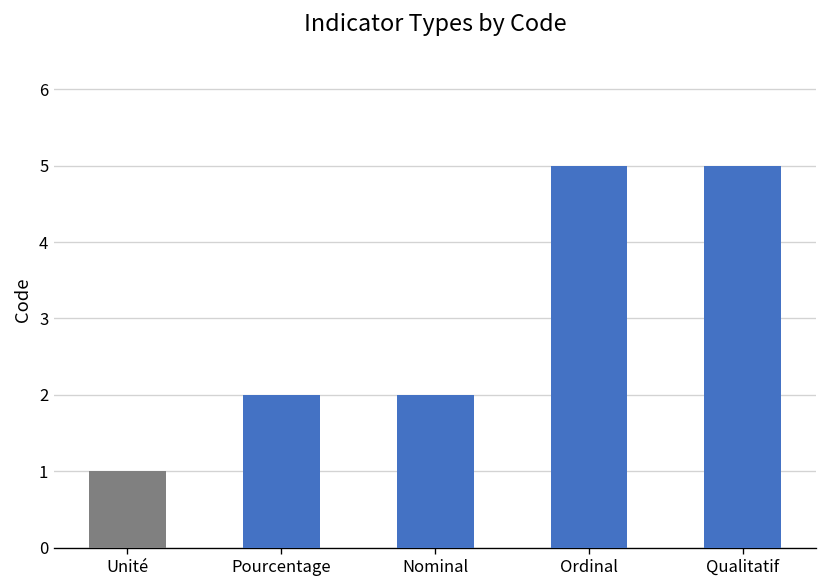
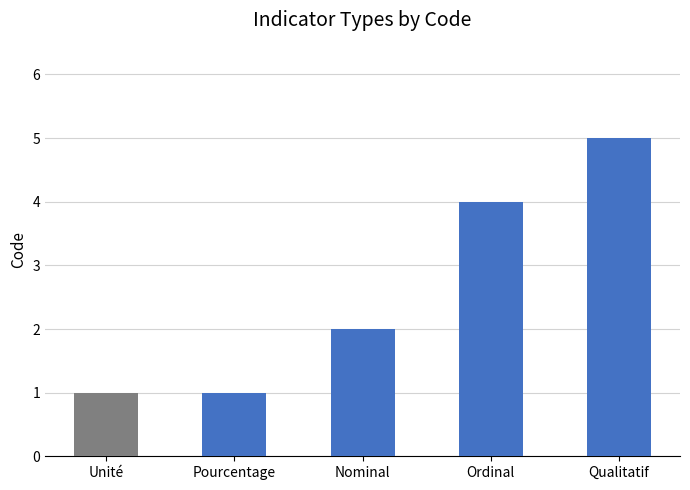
Pourcentage: 2 -> 1
Ordinal: 5 -> 4
